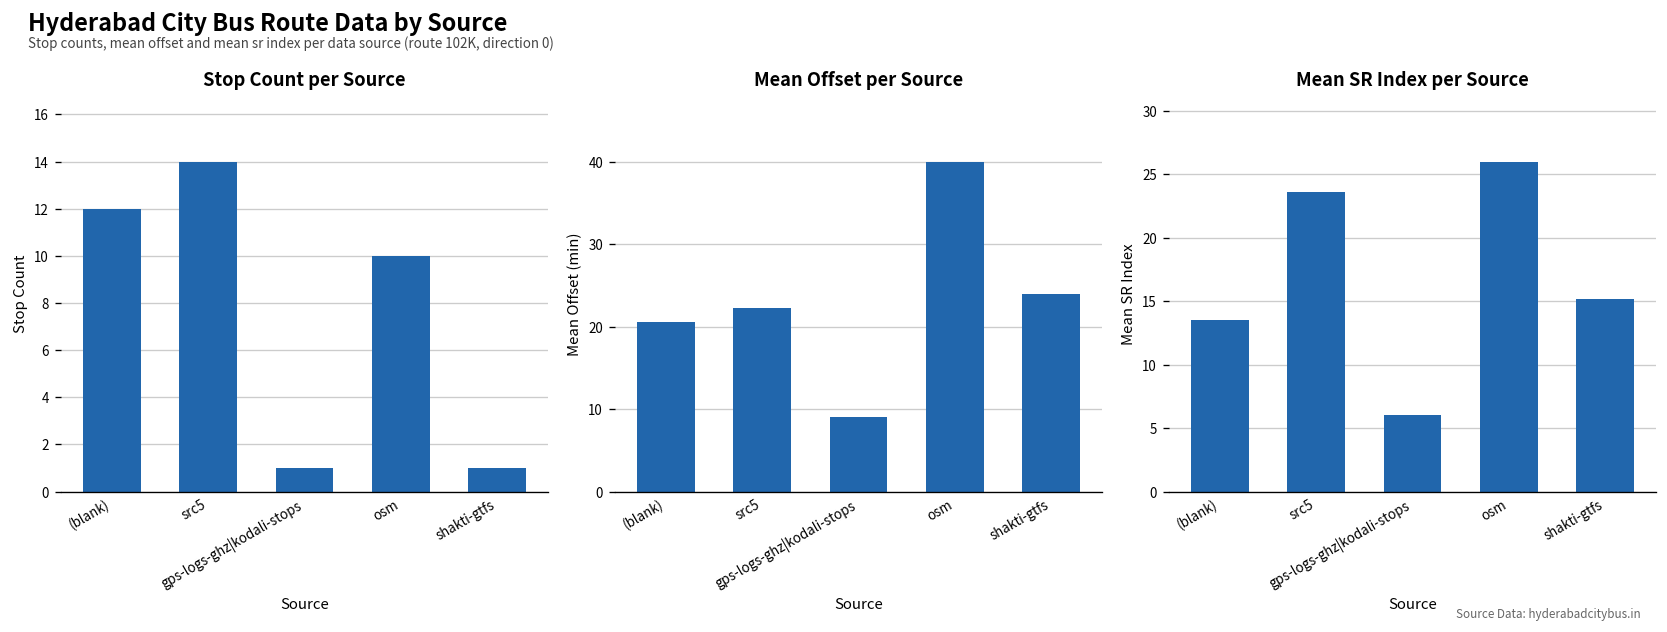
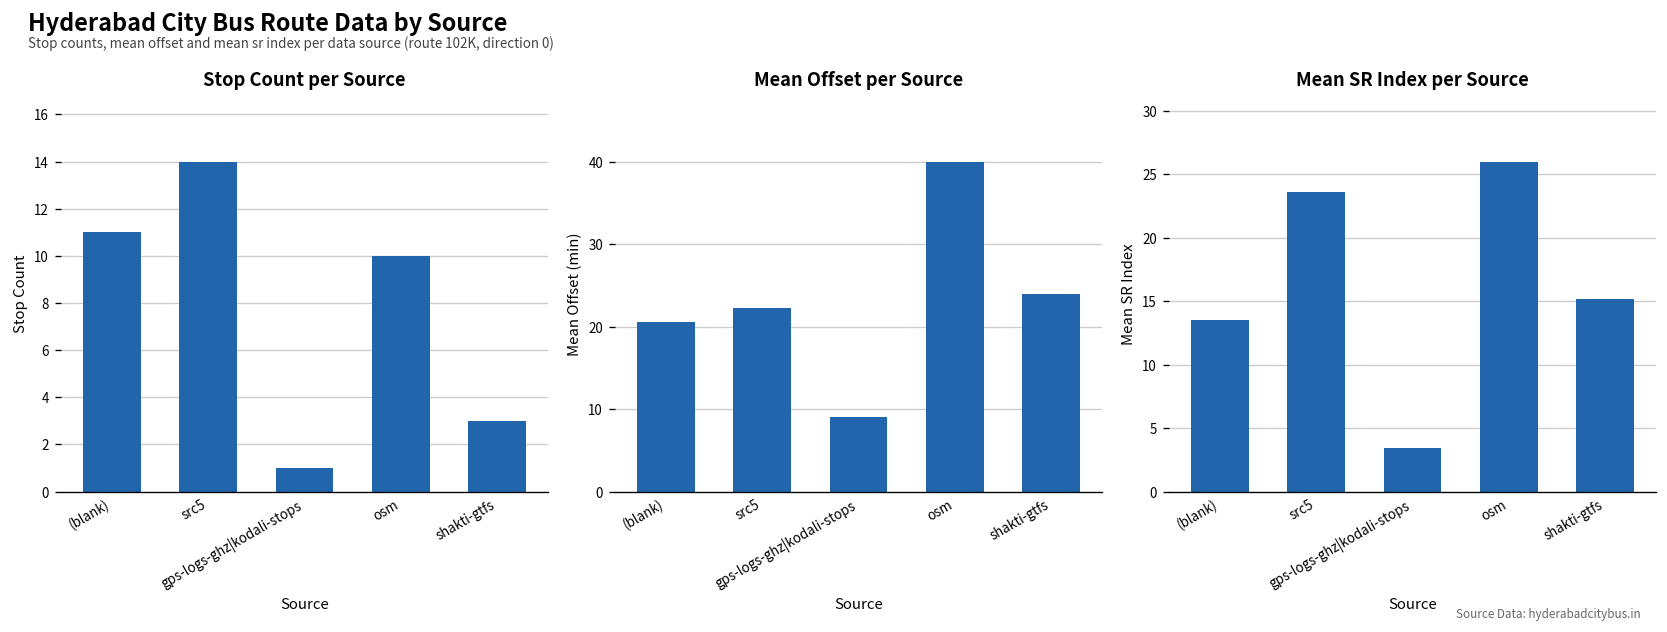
Stop Count per Source, (blank): 12 -> 11
Stop Count per Source, shakti-gtfs: 1 -> 3
Mean SR Index per Source, gps-logs-ghz|kodali-stops: 6.0 -> 3.4
